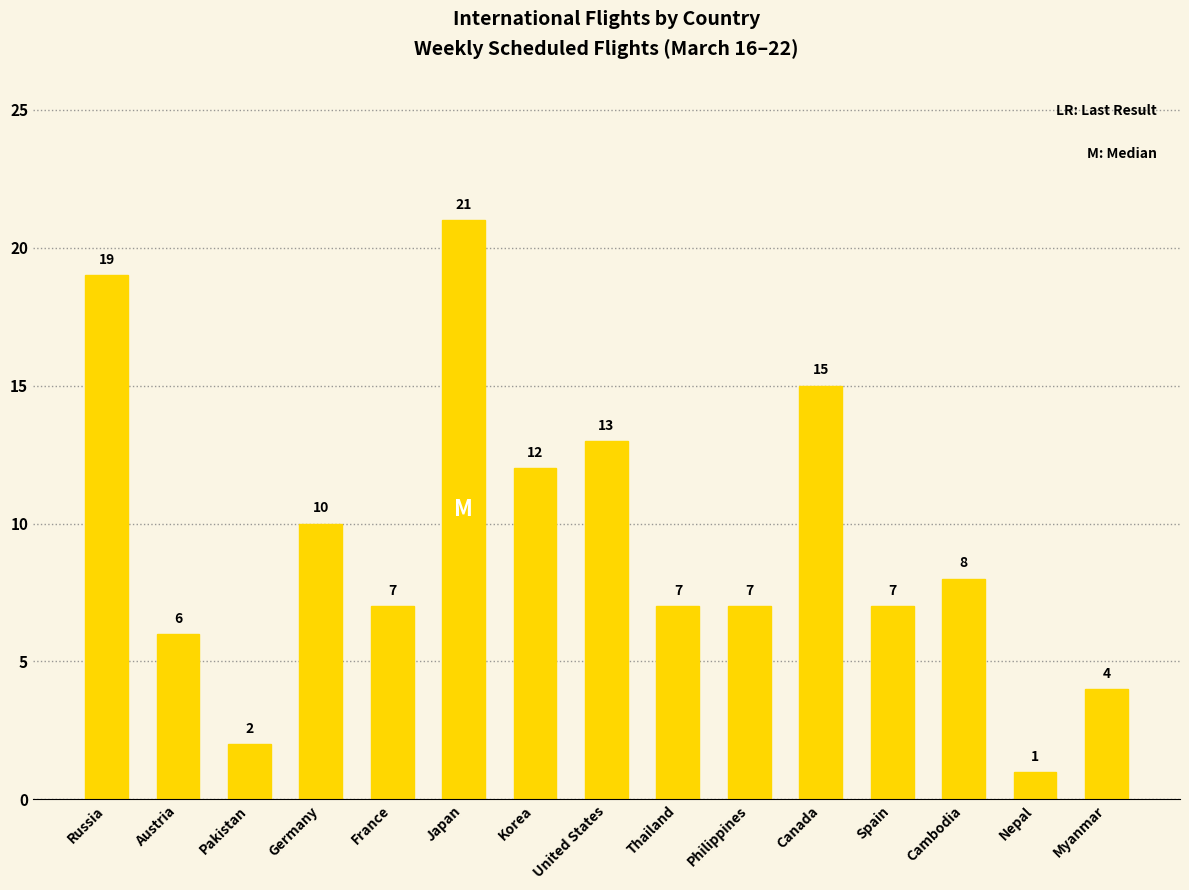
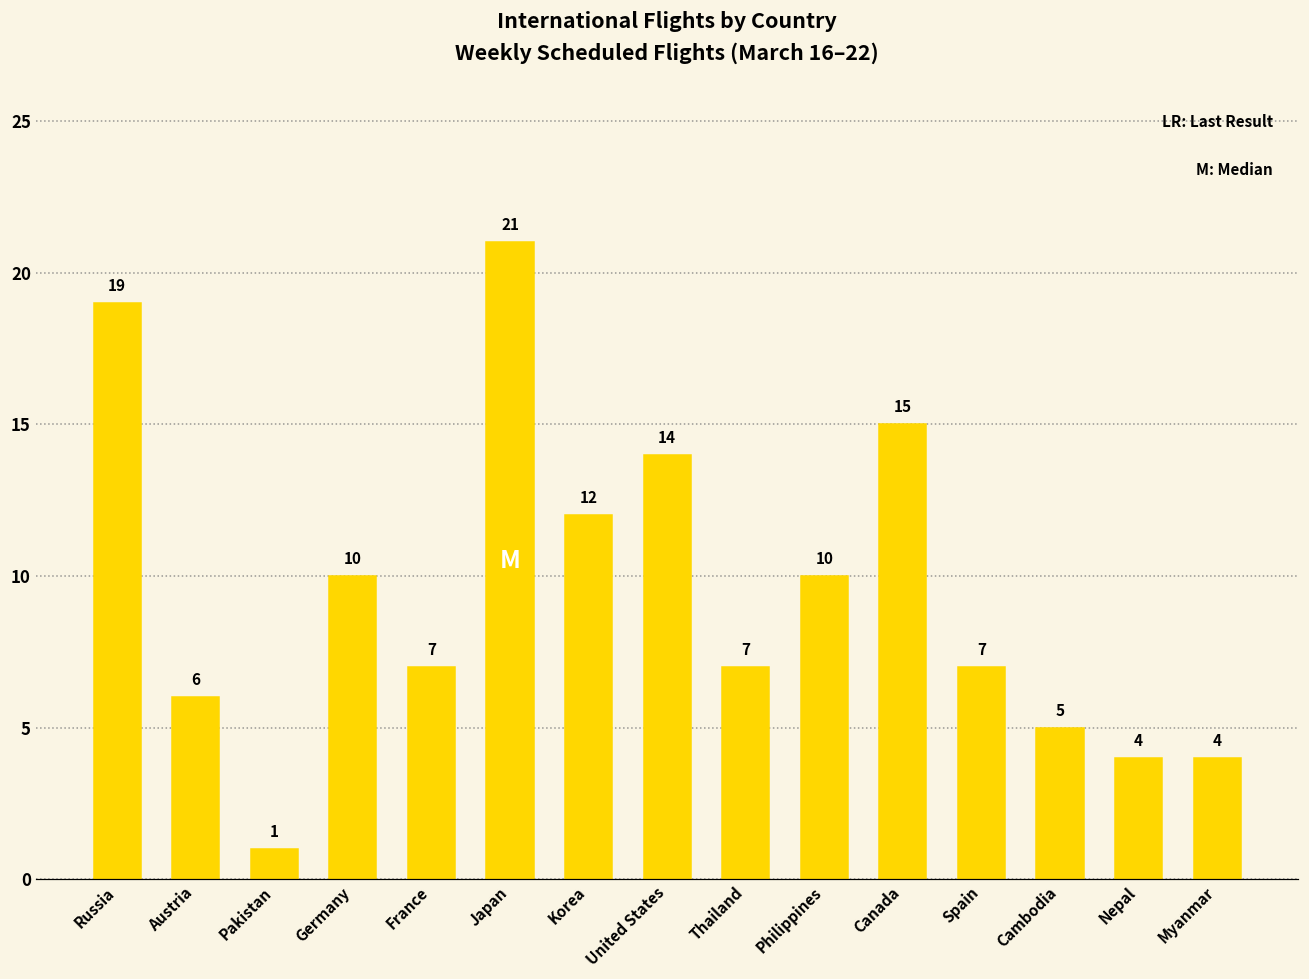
Pakistan: 2 -> 1
United States: 13 -> 14
Philippines: 7 -> 10
Cambodia: 8 -> 5
Nepal: 1 -> 4
